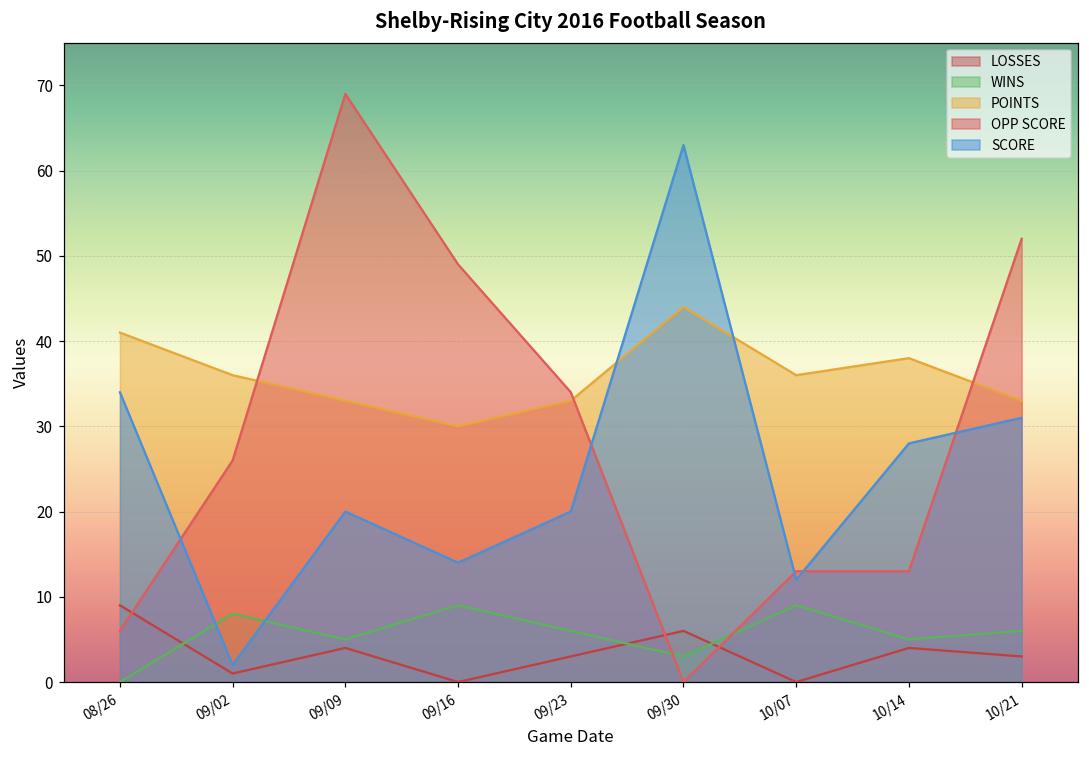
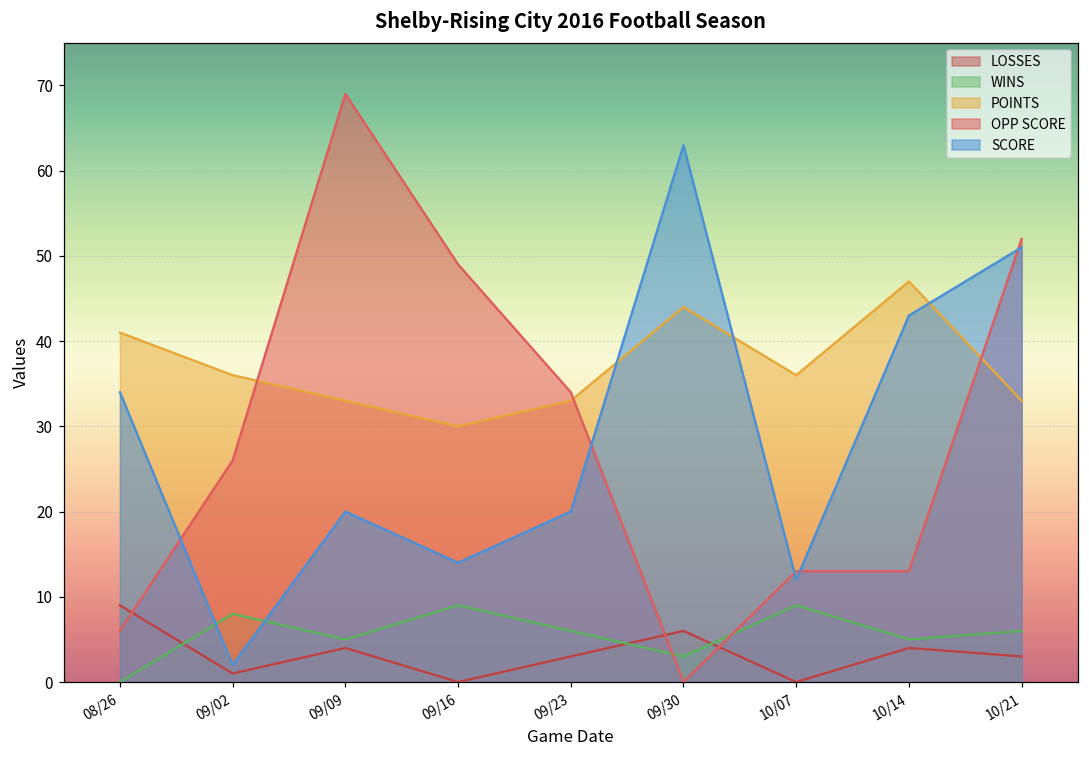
POINTS, 10/14: 38 -> 47
SCORE, 10/14: 28 -> 43
SCORE, 10/21: 31 -> 51
